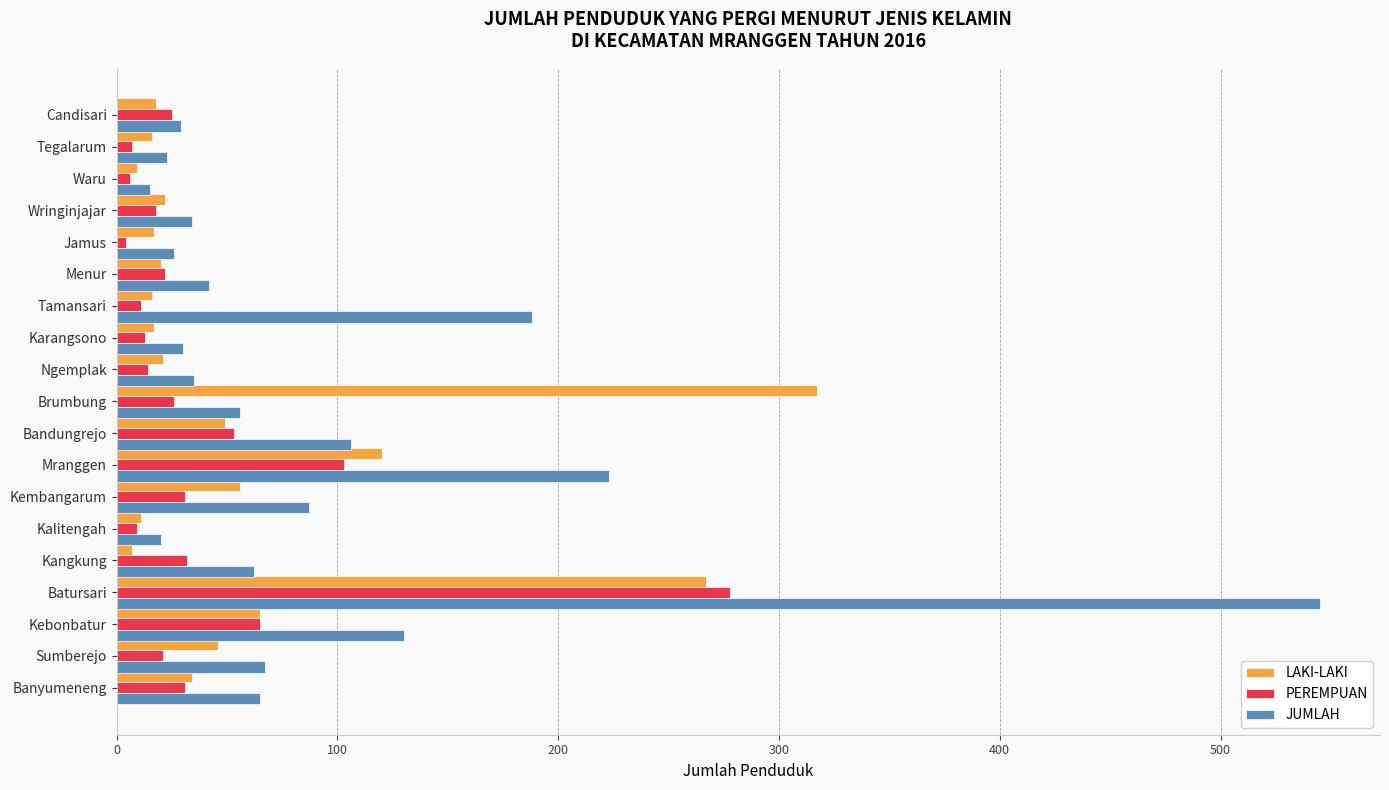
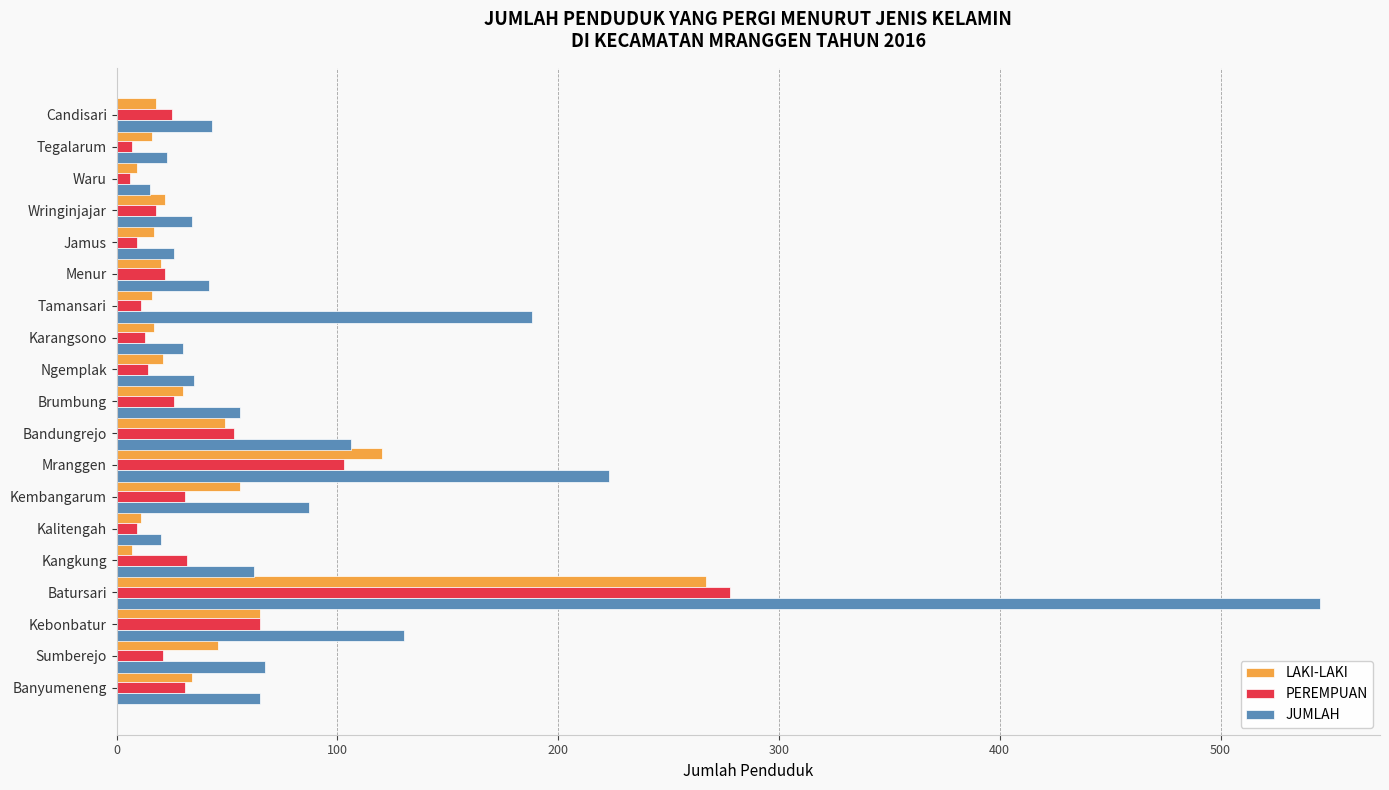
JUMLAH, Candisari: 29 -> 43
PEREMPUAN, Jamus: 4 -> 9
LAKI-LAKI, Brumbung: 317 -> 30
